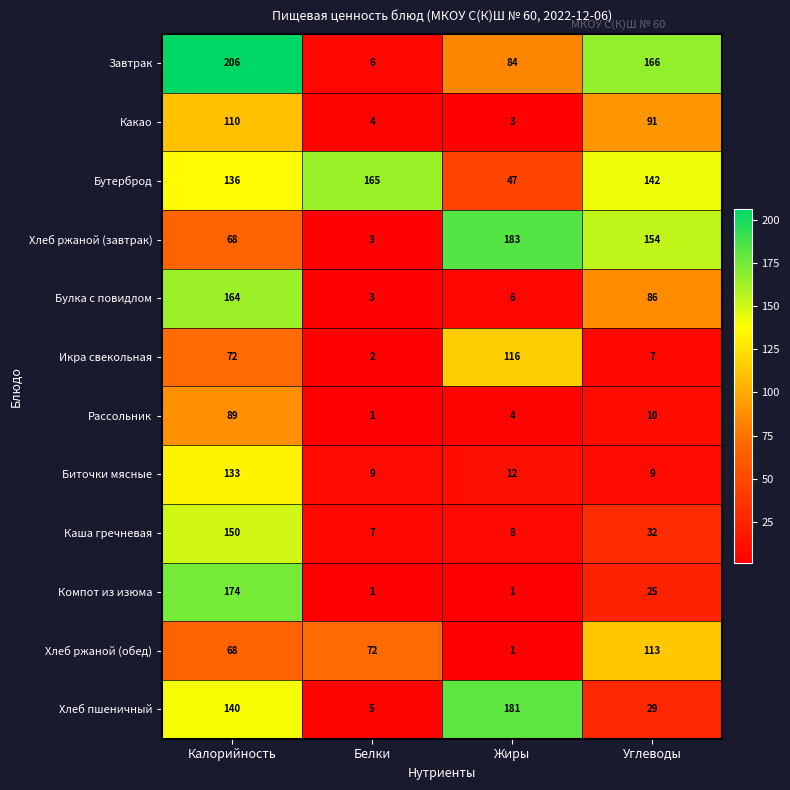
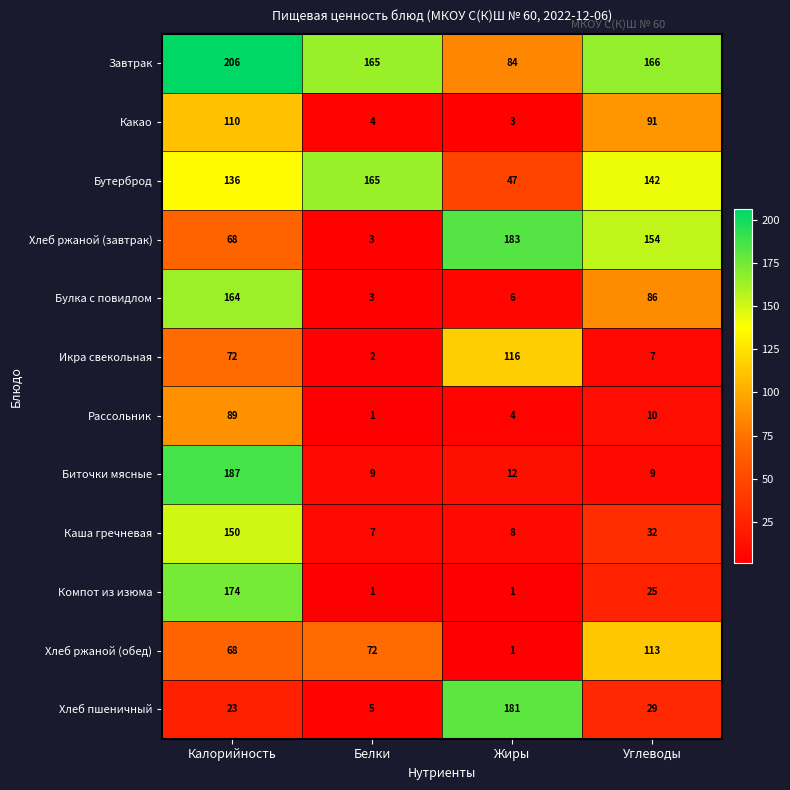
Завтрак, Белки: 6 -> 165
Биточки мясные, Калорийность: 133 -> 187
Хлеб пшеничный, Калорийность: 140 -> 23
